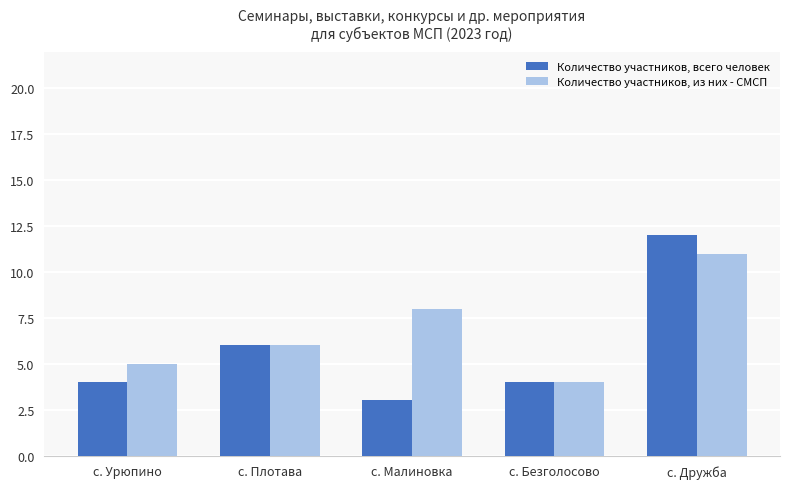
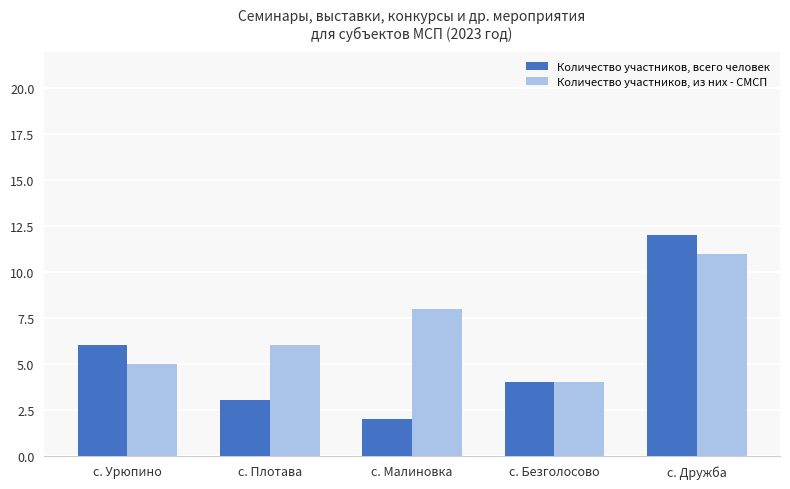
Количество участников, всего человек, с. Урюпино: 4 -> 6
Количество участников, всего человек, с. Плотава: 6 -> 3
Количество участников, всего человек, с. Малиновка: 3 -> 2
